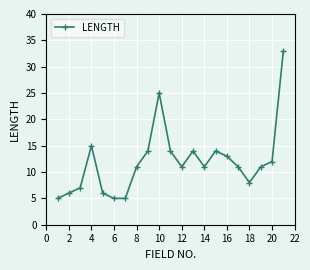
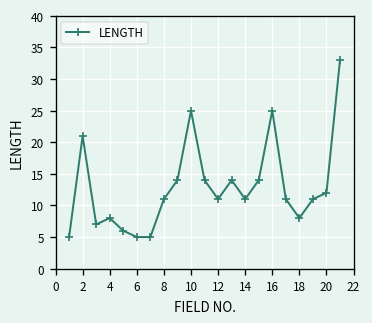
2: 6 -> 21
4: 15 -> 8
16: 13 -> 25
